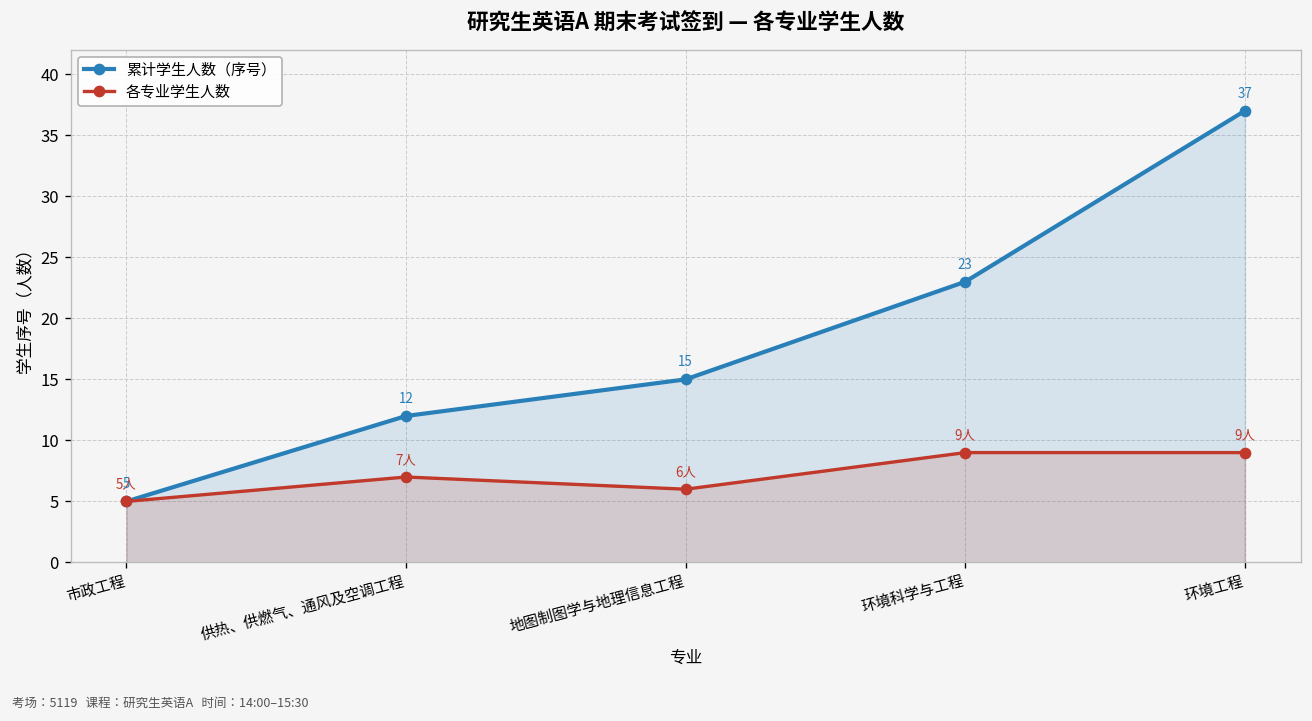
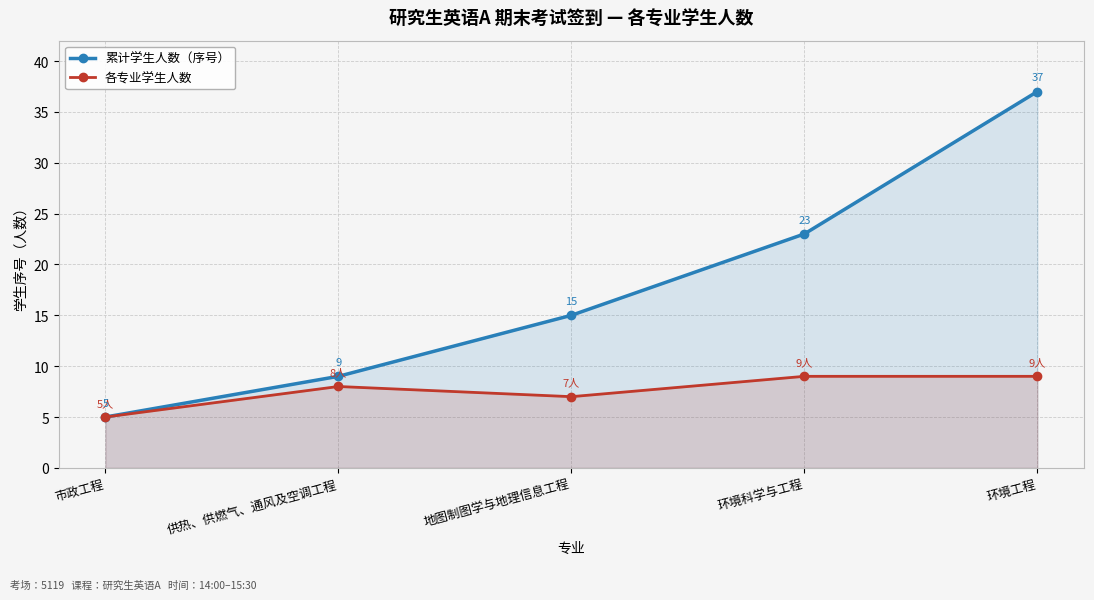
累计学生人数（序号）, 供热、供燃气、通风及空调工程: 12 -> 9
各专业学生人数, 供热、供燃气、通风及空调工程: 7人 -> 8人
各专业学生人数, 地图制图学与地理信息工程: 6人 -> 7人
